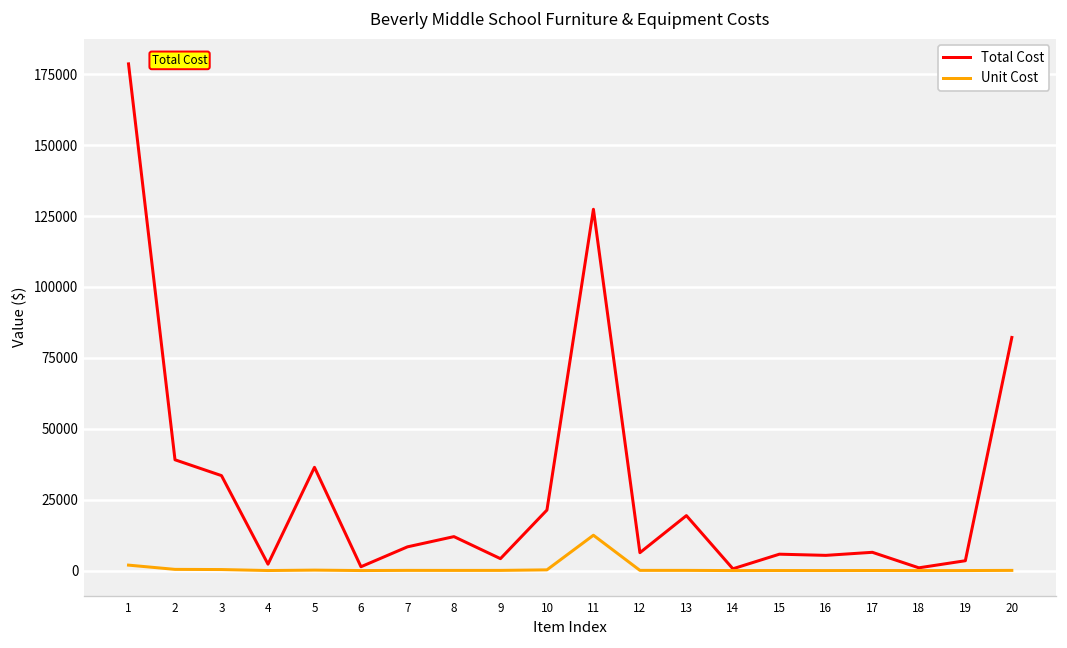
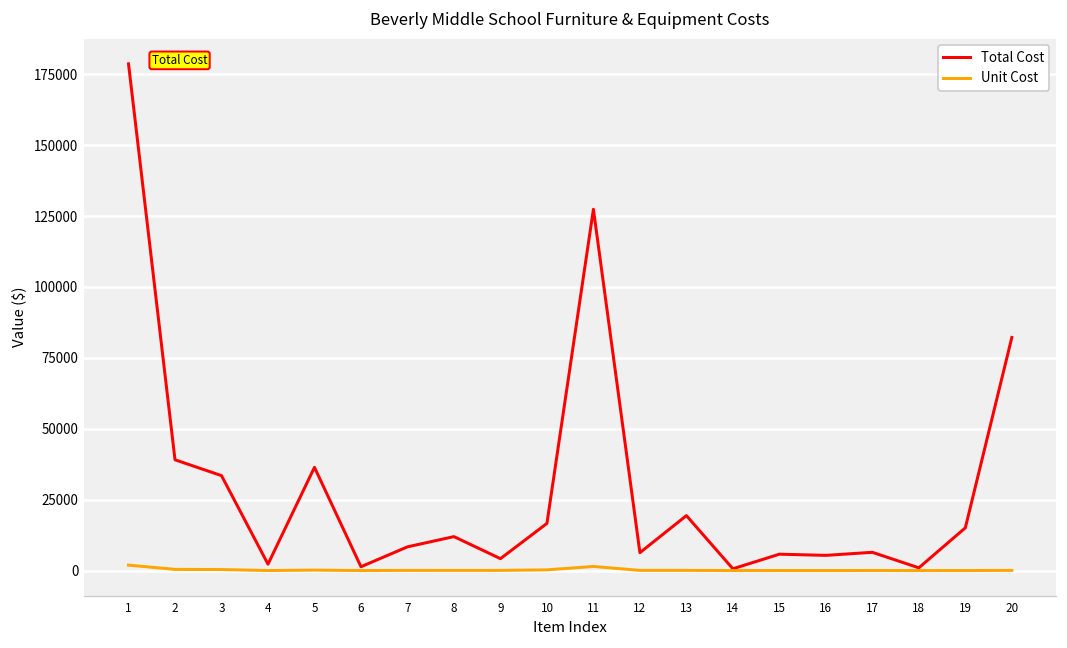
Total Cost, 10: 21000 -> 17000
Unit Cost, 11: 12000 -> 1000
Total Cost, 19: 3000 -> 15000
